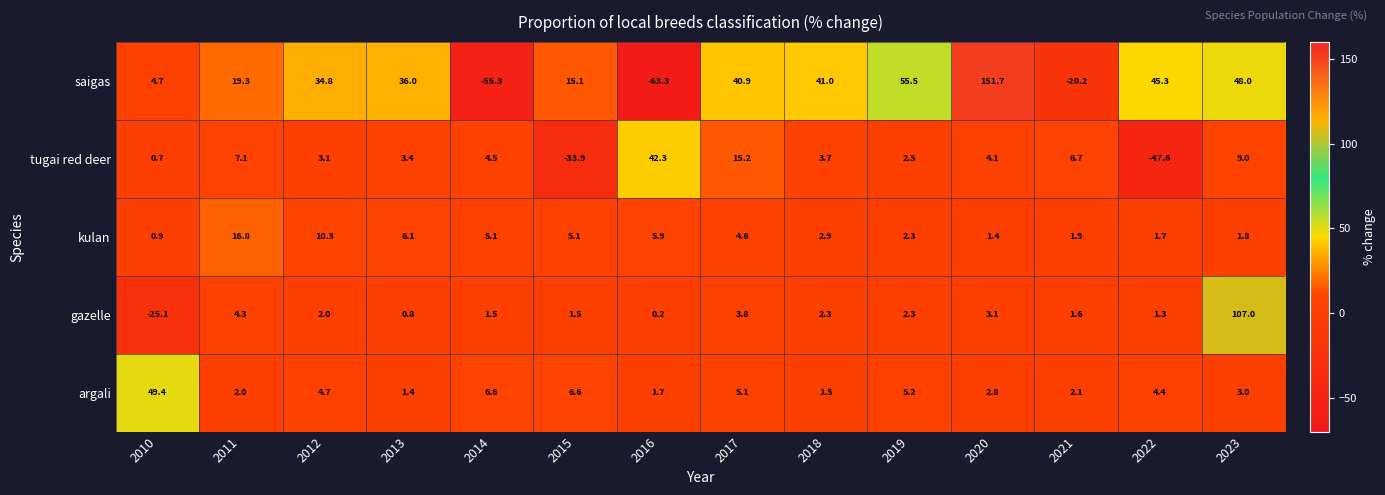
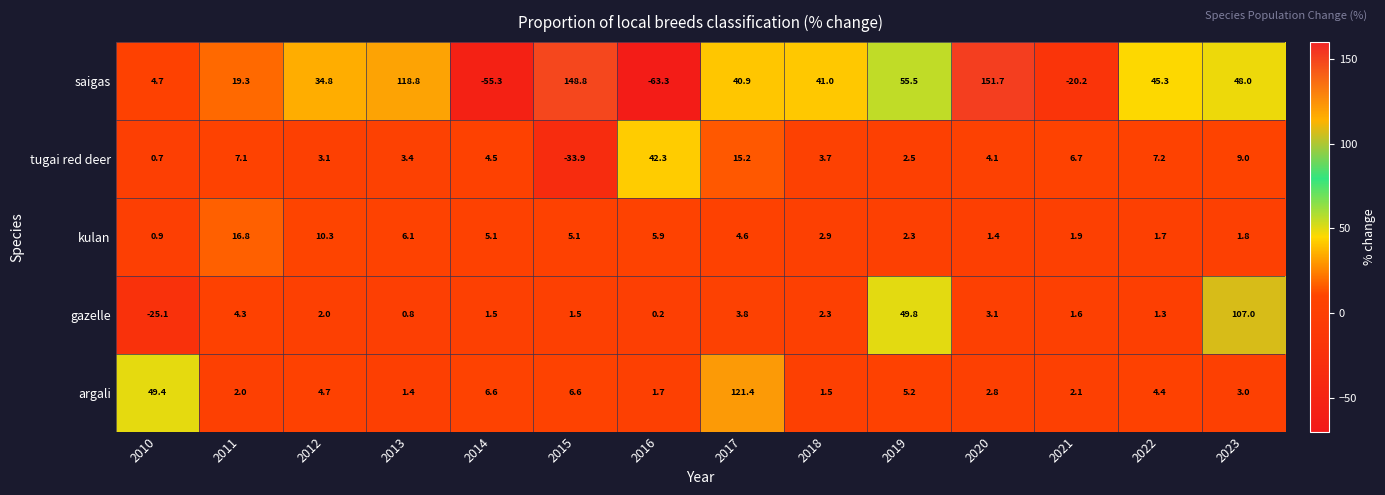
saigas, 2013: 36.0 -> 118.8
saigas, 2015: 15.1 -> 148.8
tugai red deer, 2022: -47.6 -> 7.2
gazelle, 2019: 2.3 -> 49.8
argali, 2017: 5.1 -> 121.4
